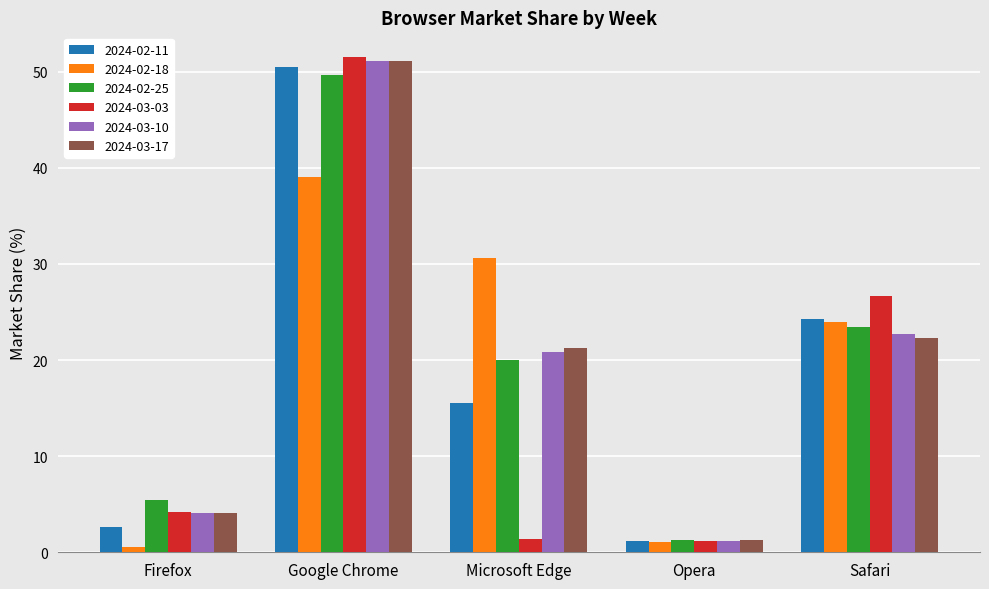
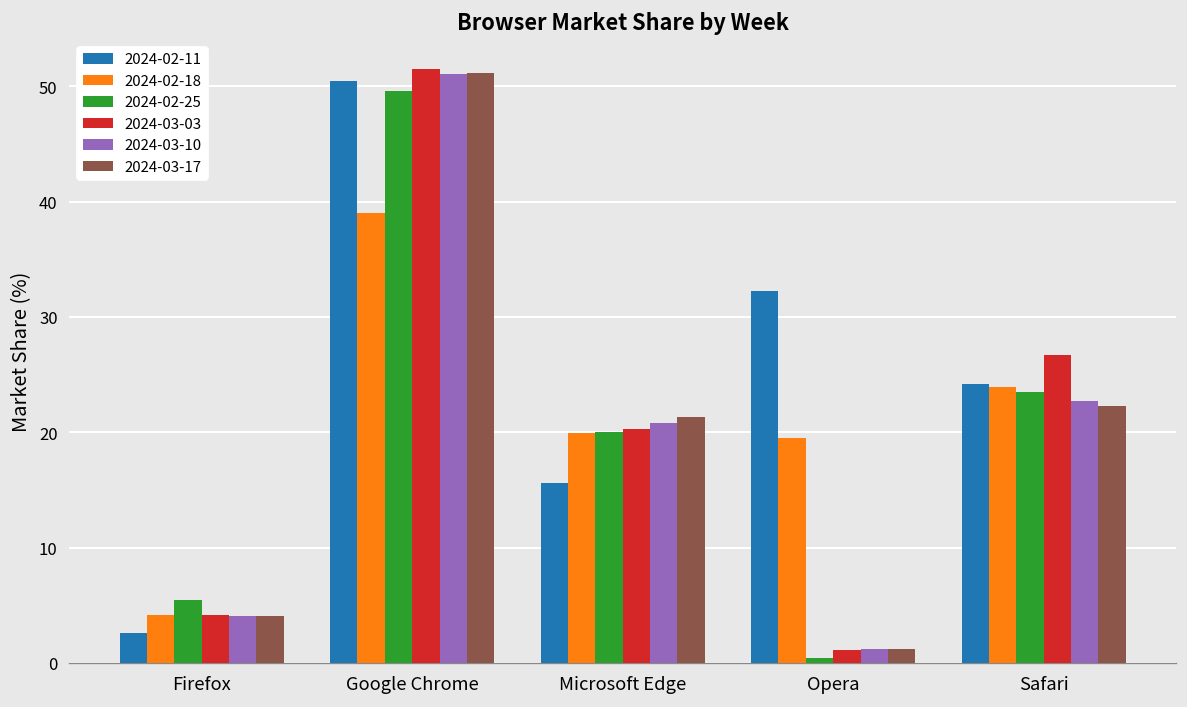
2024-02-18, Firefox: 1 -> 4
2024-02-18, Microsoft Edge: 31 -> 20
2024-03-03, Microsoft Edge: 1 -> 20
2024-02-11, Opera: 1 -> 32
2024-02-18, Opera: 1 -> 20
2024-02-25, Opera: 1 -> 0
